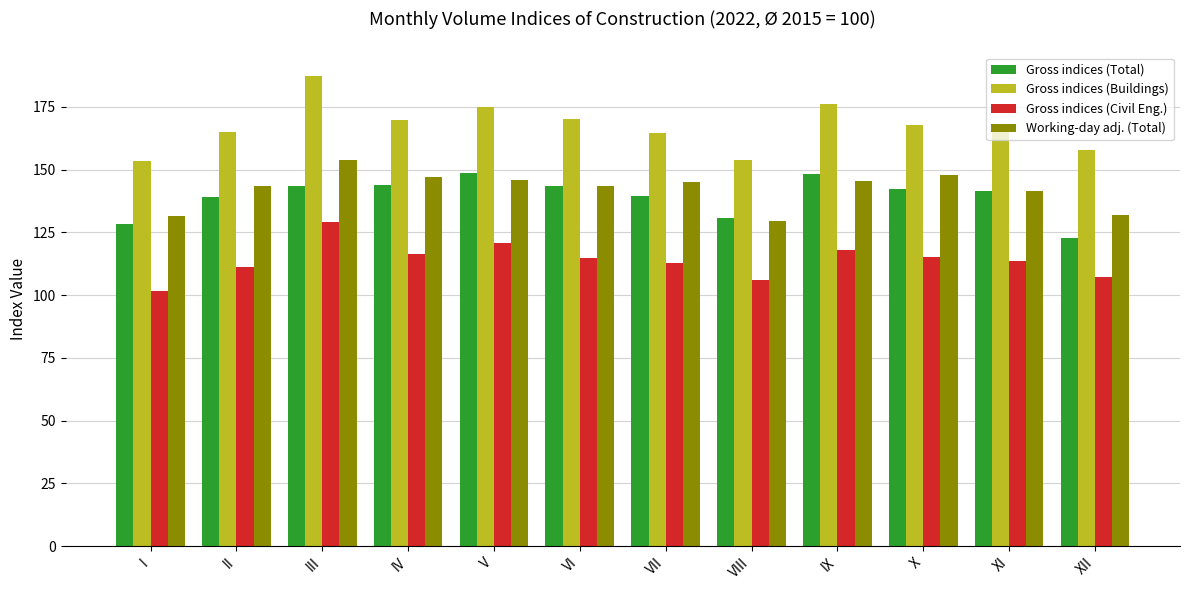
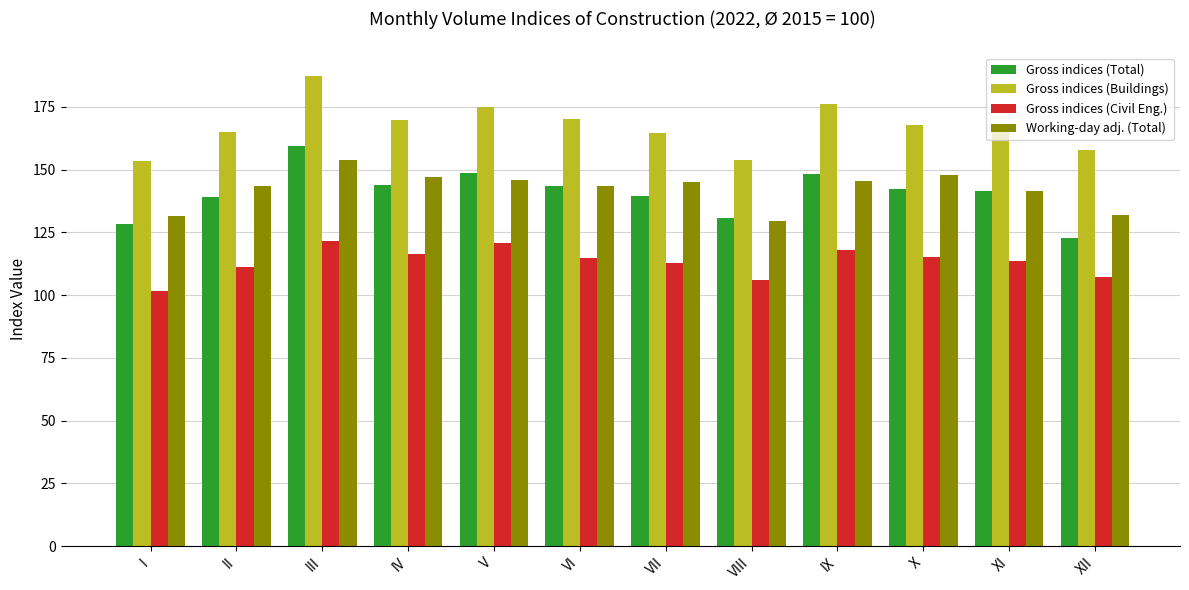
Gross indices (Total), III: 143 -> 159
Gross indices (Civil Eng.), III: 129 -> 122
